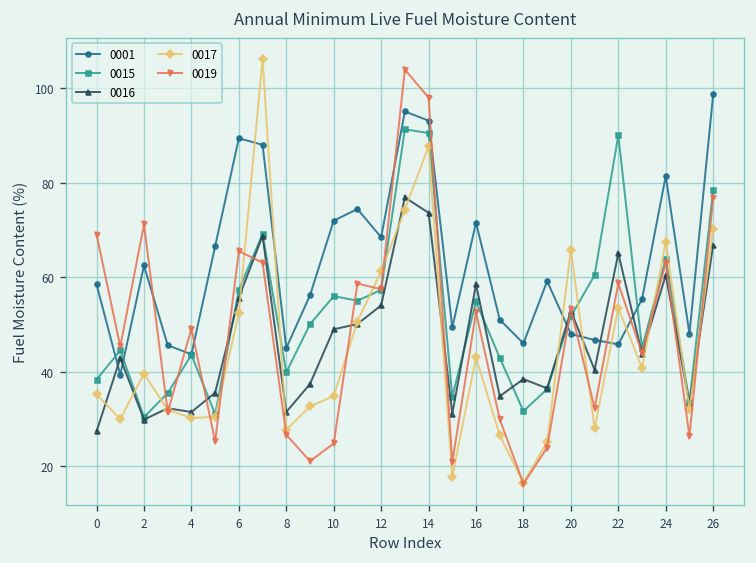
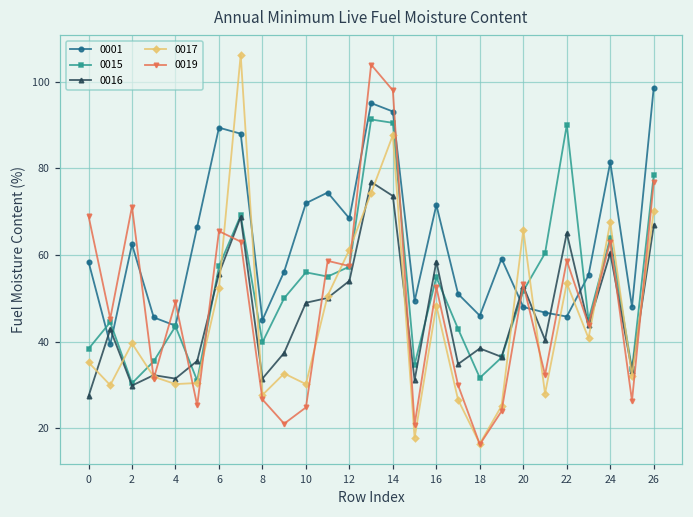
0017, 10: 35 -> 30
0017, 16: 43 -> 48
